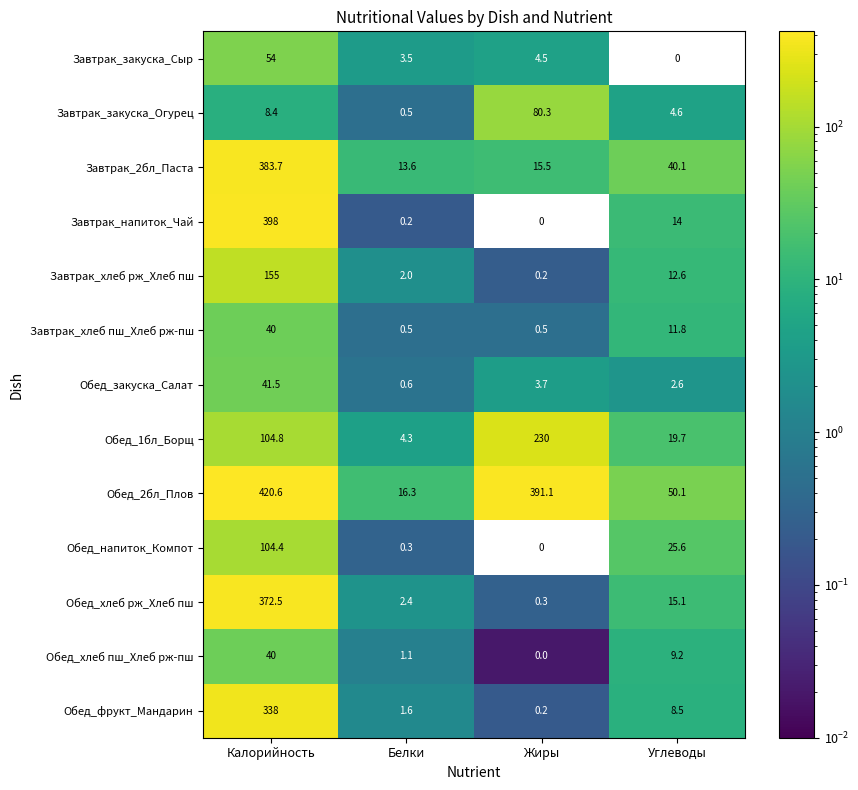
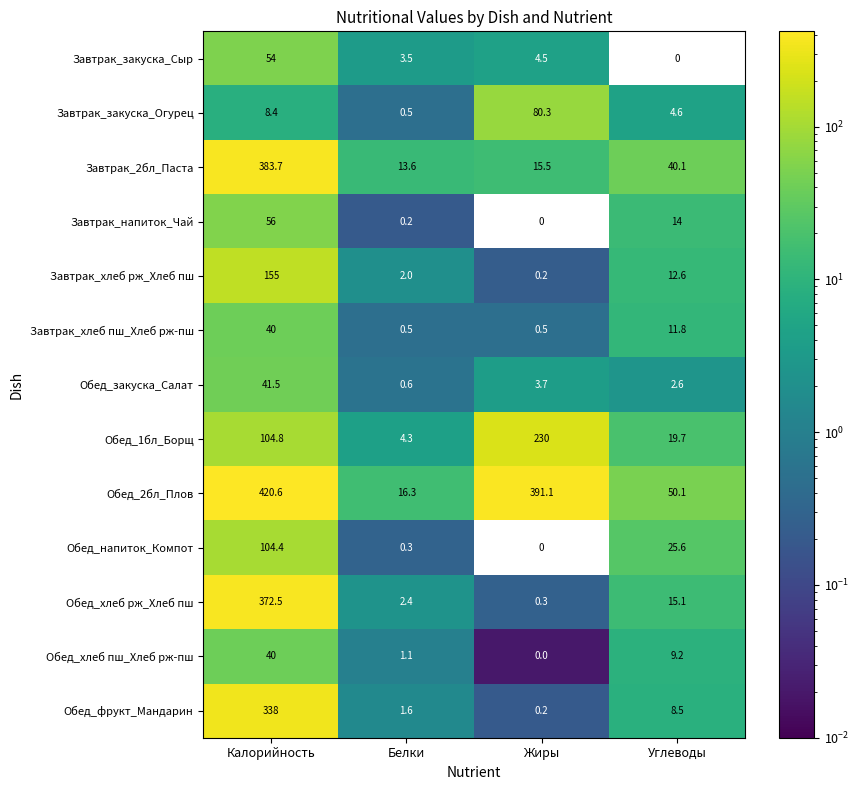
Завтрак_напиток_Чай, Калорийность: 398 -> 56
